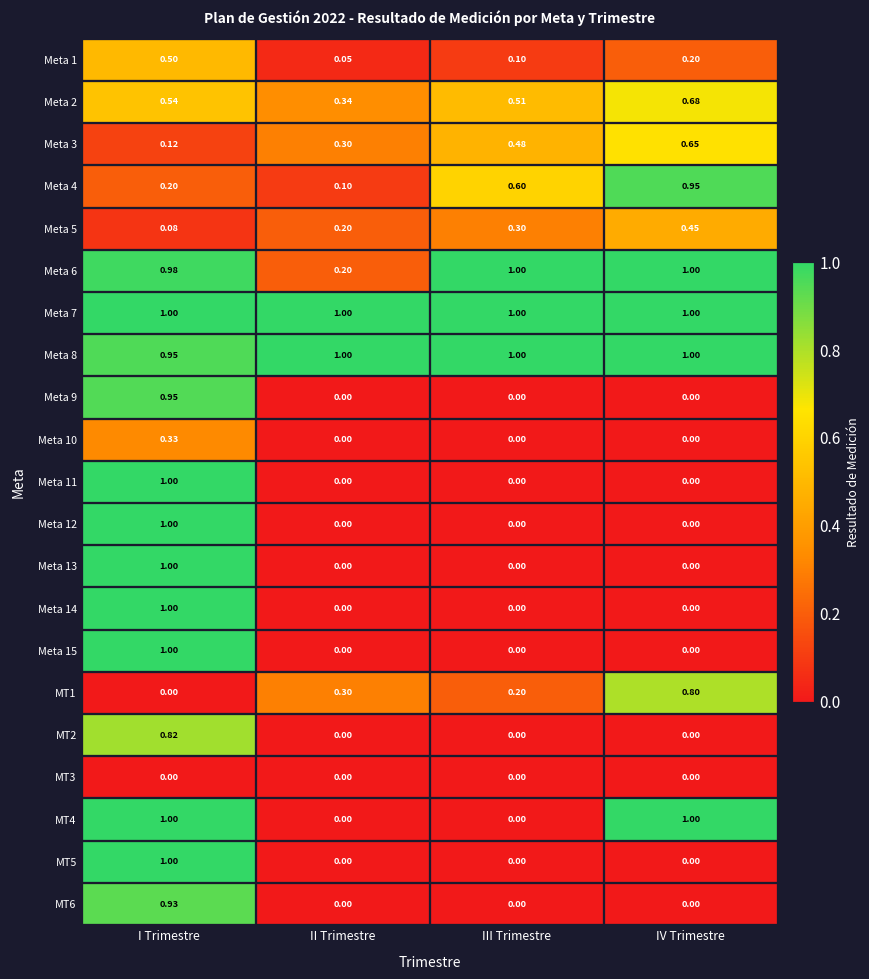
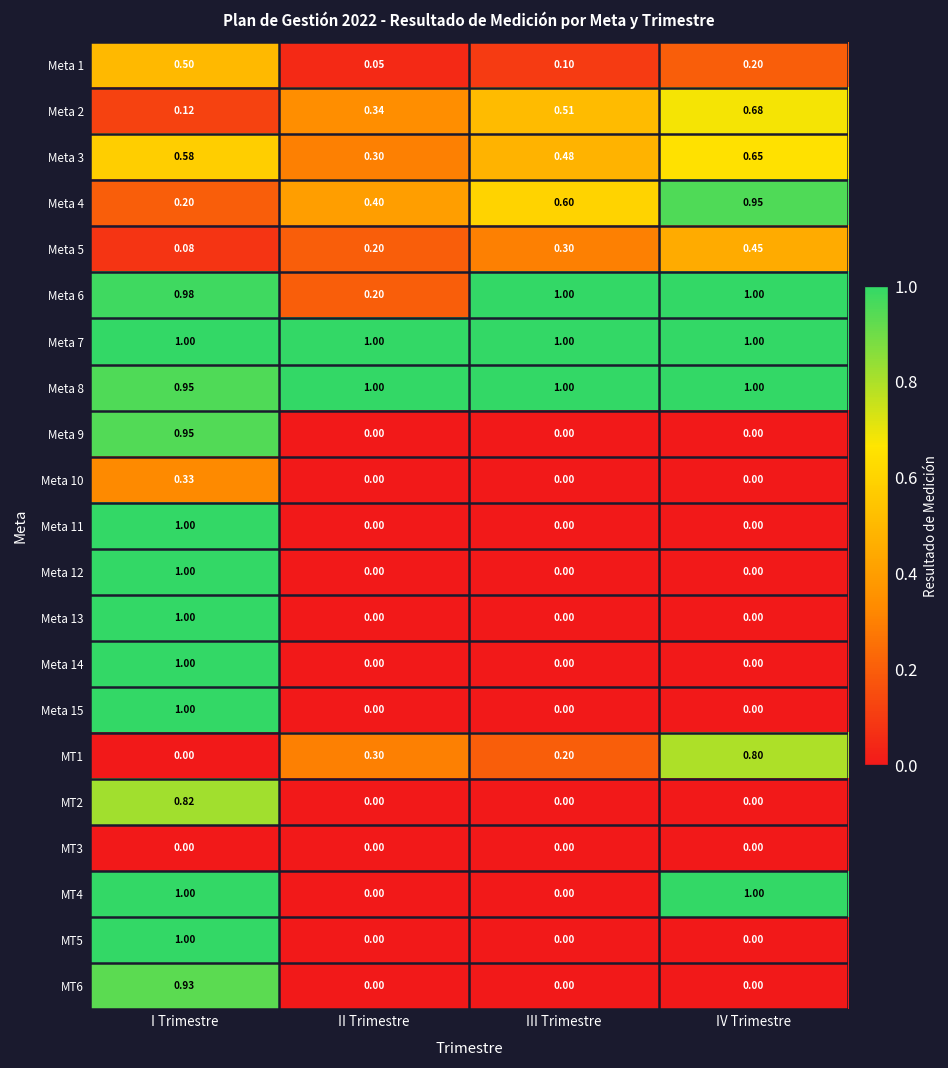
Meta 2, I Trimestre: 0.54 -> 0.12
Meta 3, I Trimestre: 0.12 -> 0.58
Meta 4, II Trimestre: 0.10 -> 0.40
